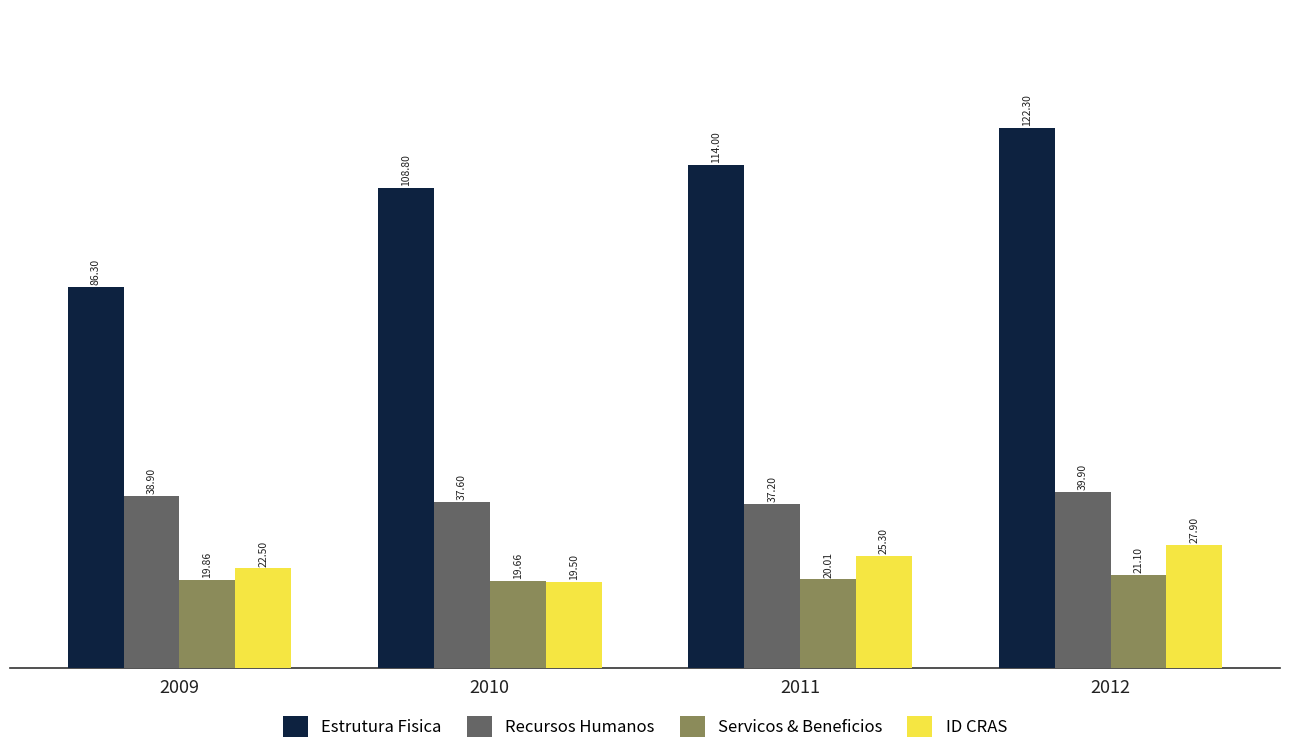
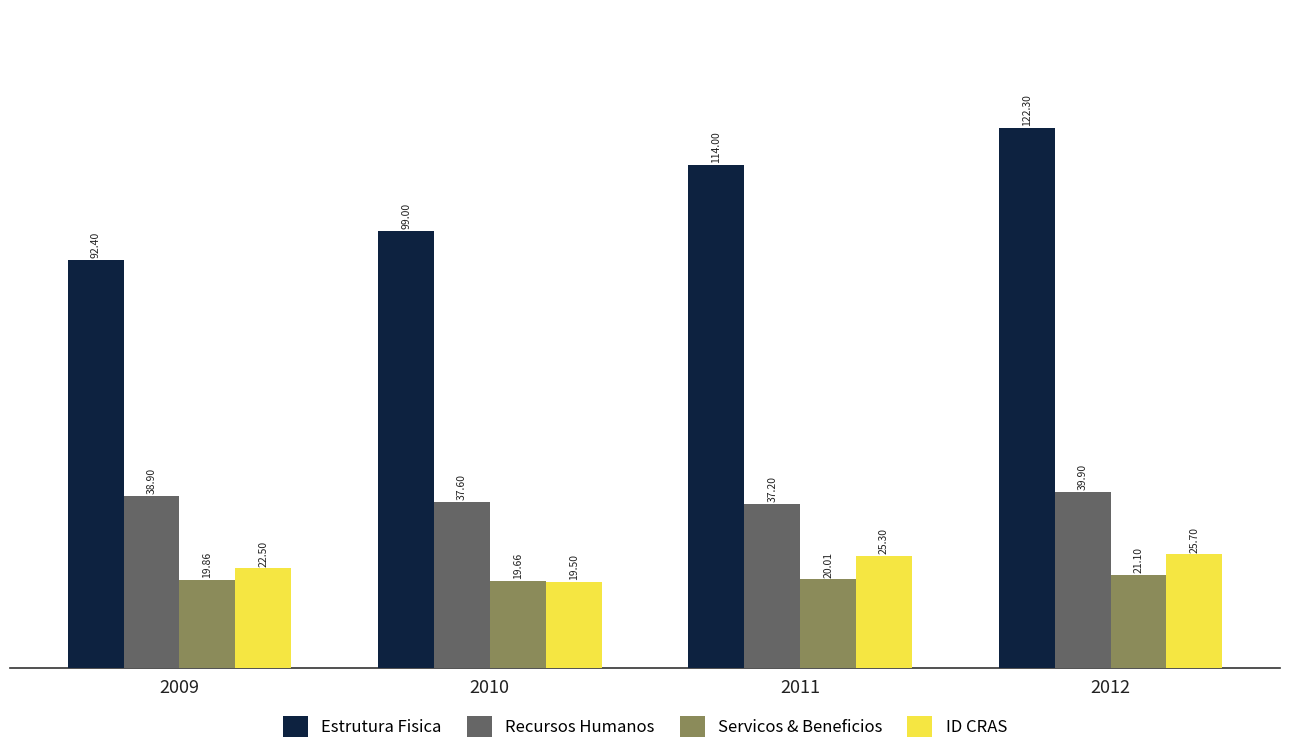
Estrutura Fisica, 2009: 86.30 -> 92.40
Estrutura Fisica, 2010: 108.80 -> 99.00
ID CRAS, 2012: 27.90 -> 25.70
